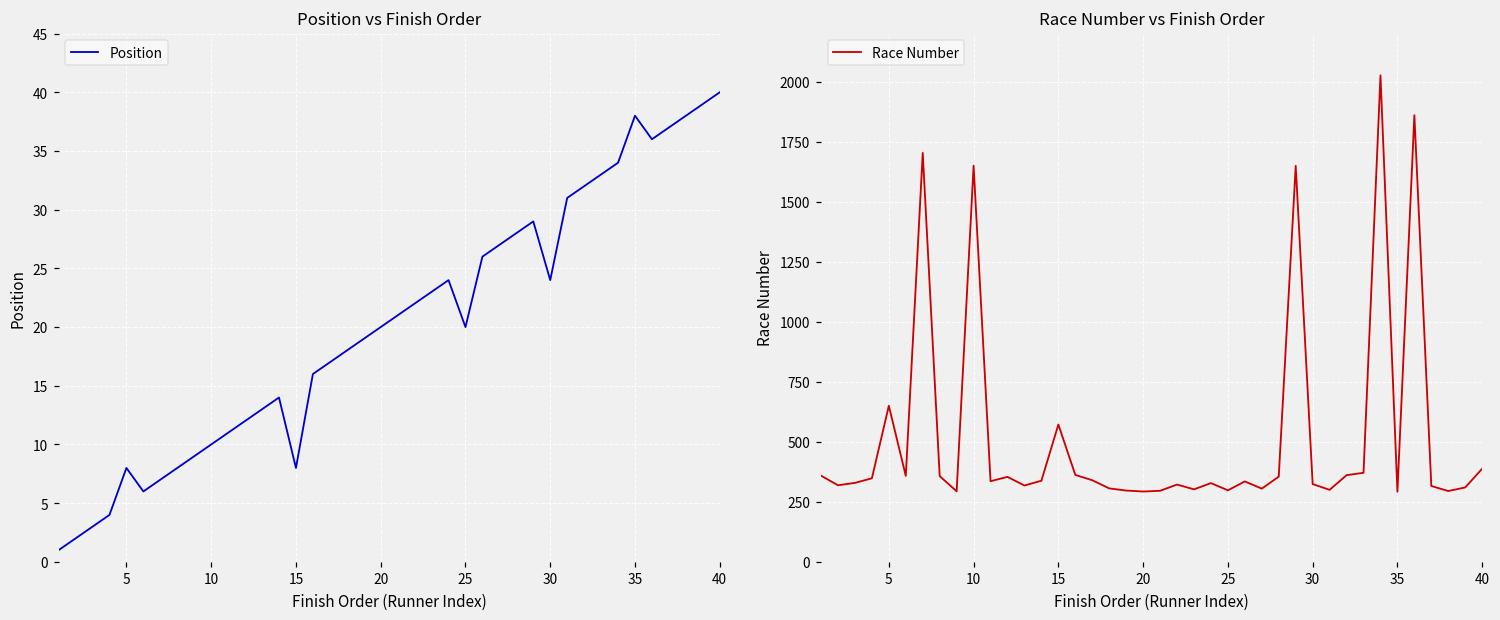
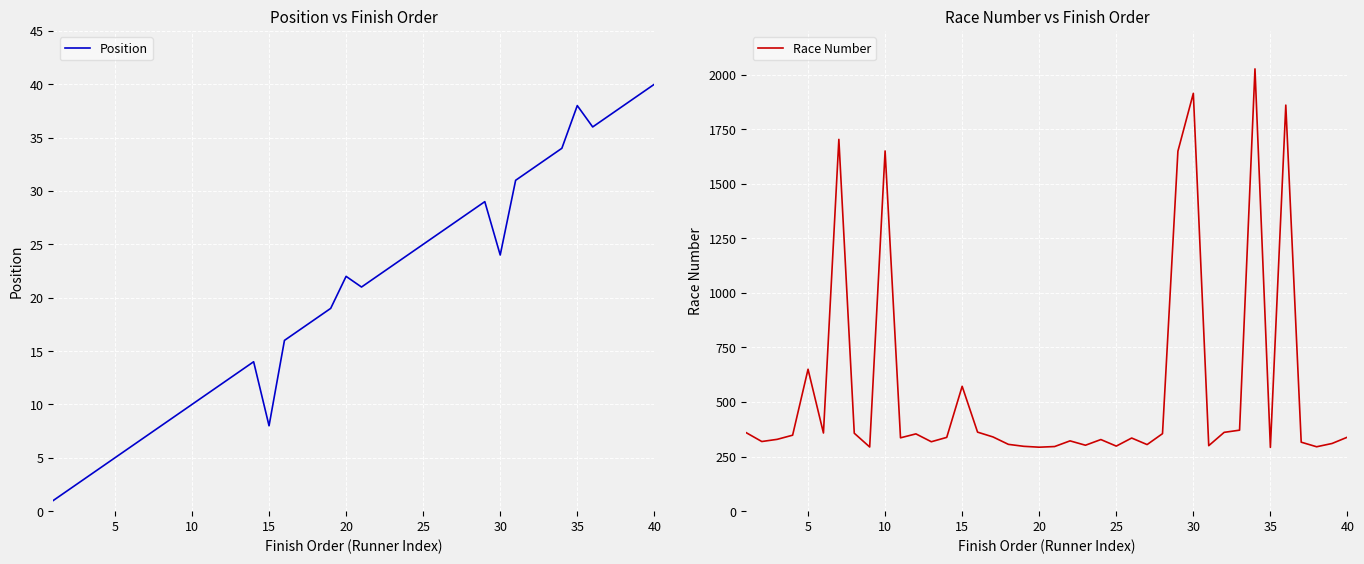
Position vs Finish Order, 5: 8 -> 5
Position vs Finish Order, 20: 20 -> 22
Position vs Finish Order, 25: 20 -> 25
Race Number vs Finish Order, 30: 320 -> 1910
Race Number vs Finish Order, 40: 390 -> 340
